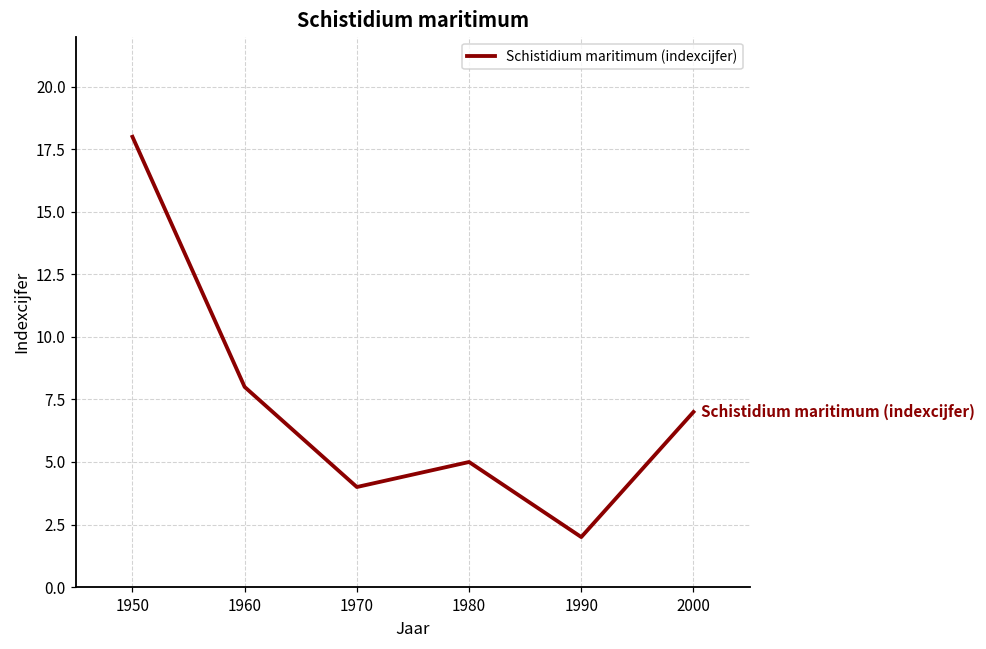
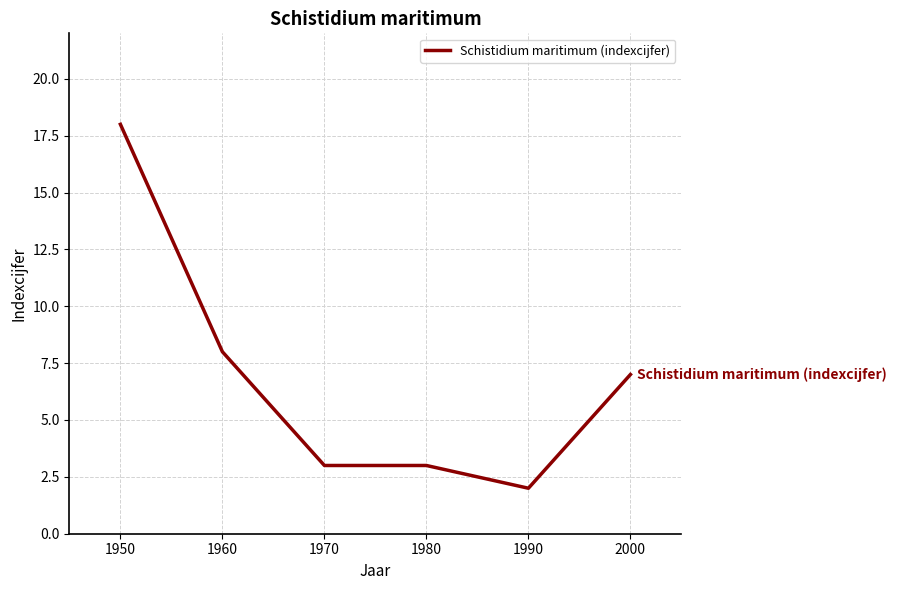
1970: 4 -> 3
1980: 5 -> 3
